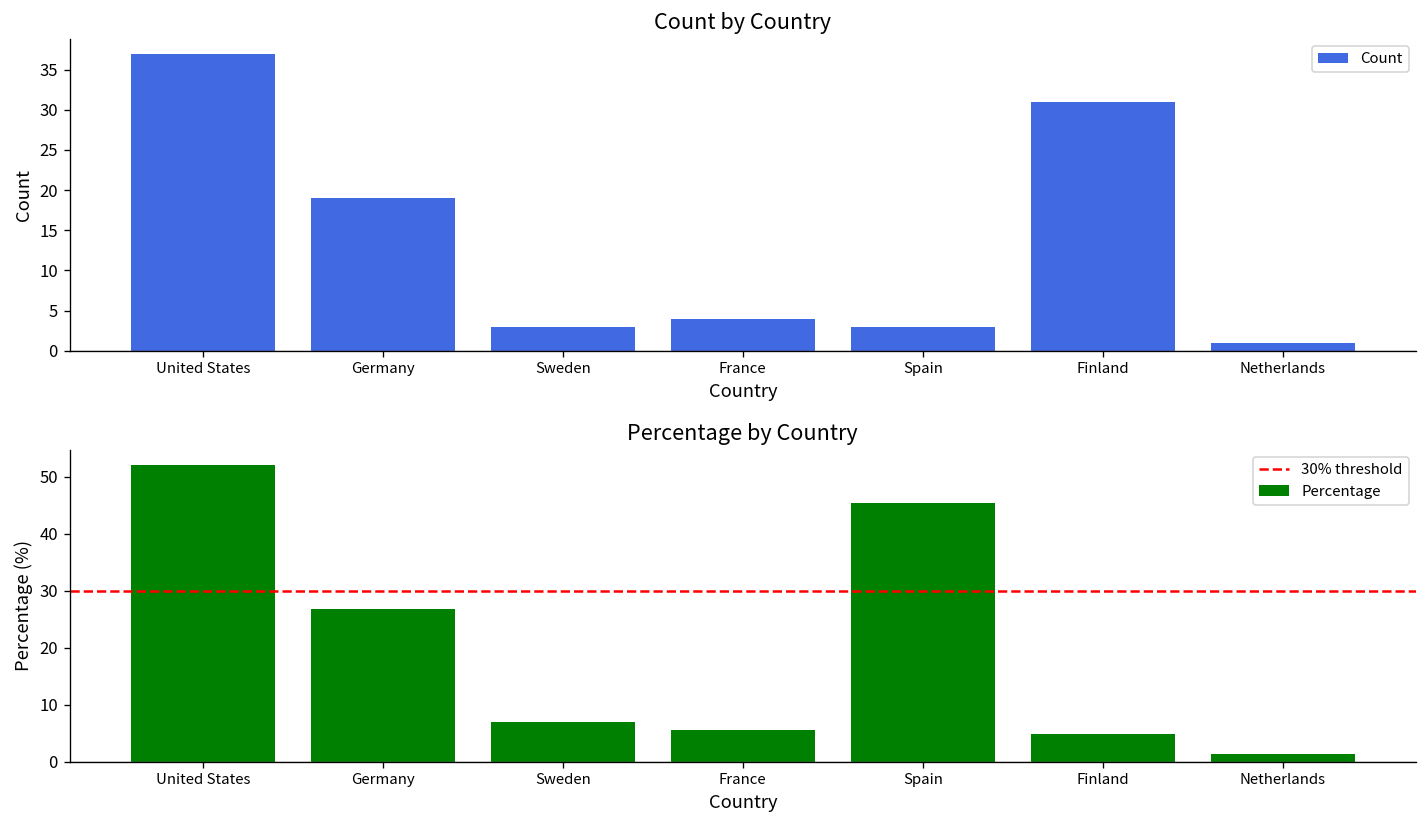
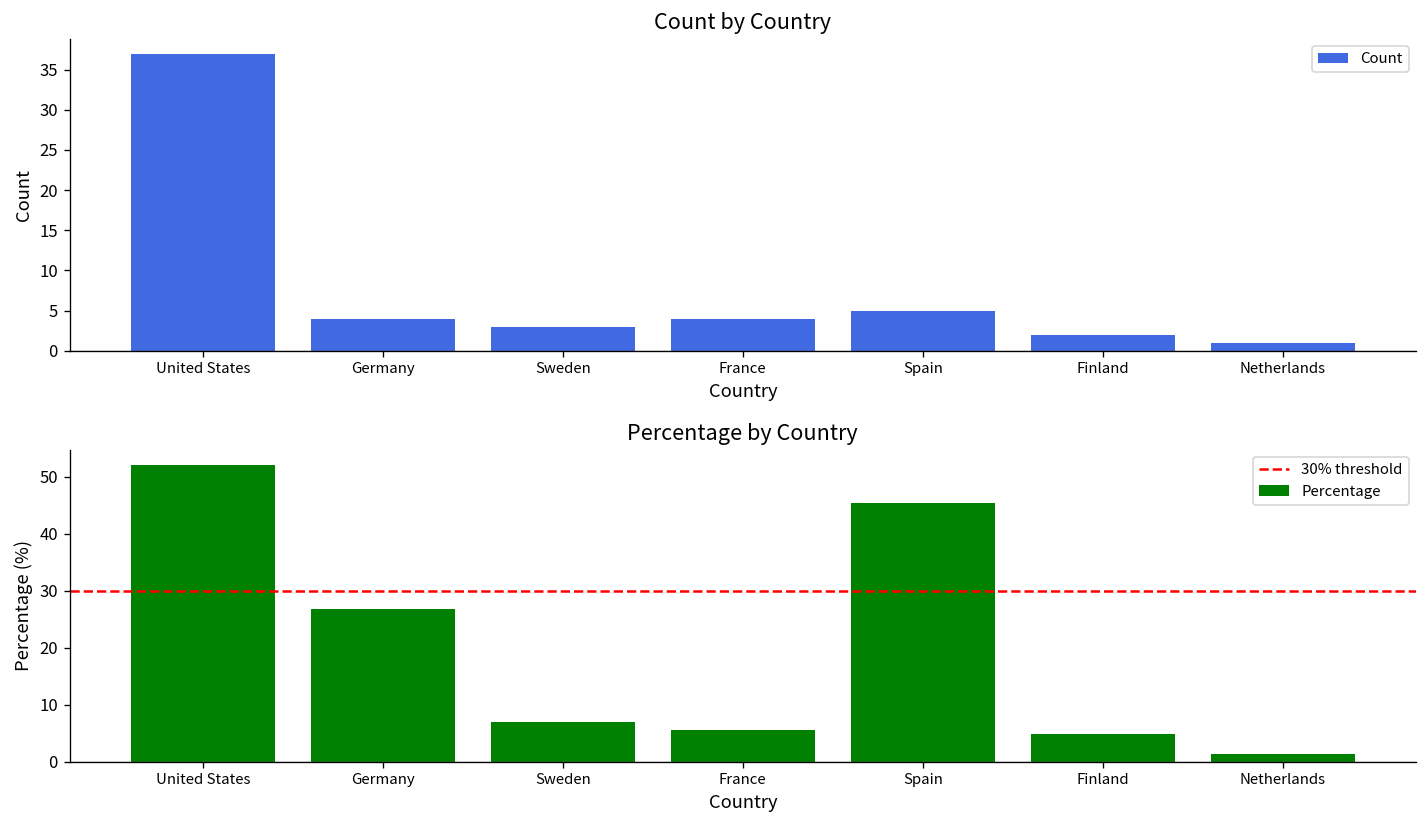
Count by Country, Germany: 19 -> 4
Count by Country, Spain: 3 -> 5
Count by Country, Finland: 31 -> 2
